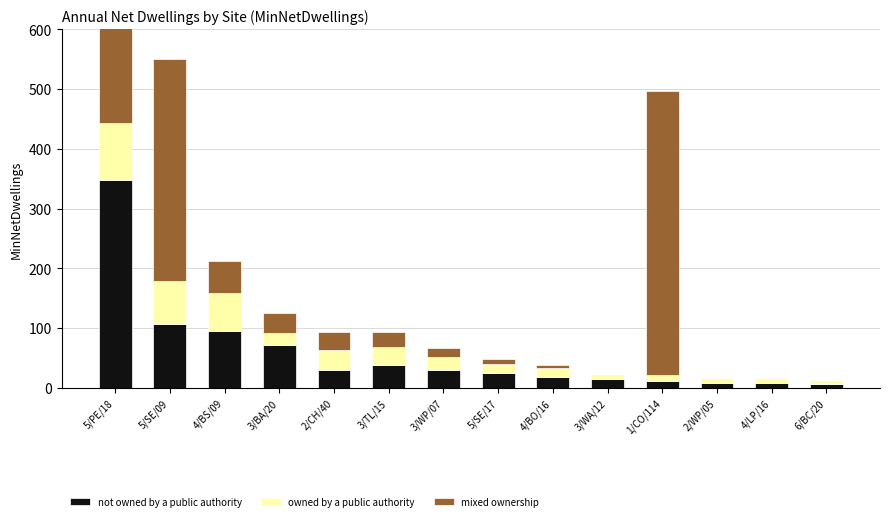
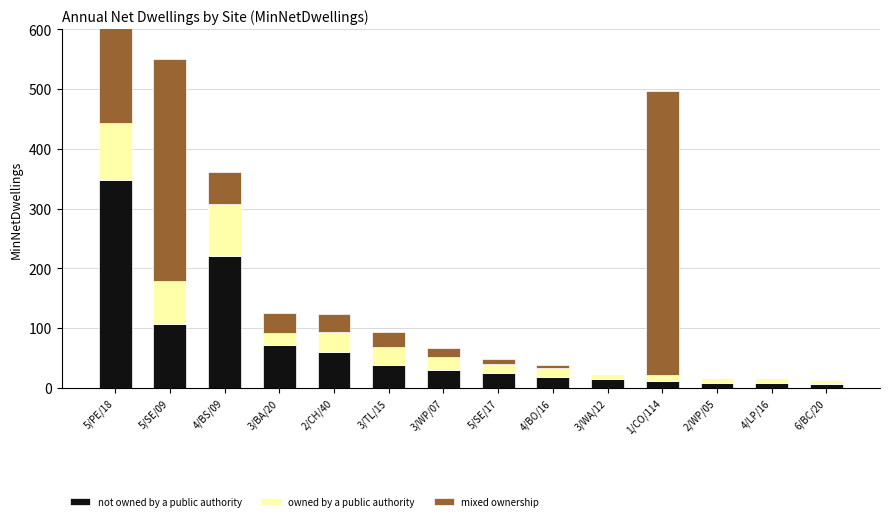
not owned by a public authority, 4/BS/09: 100 -> 220
owned by a public authority, 4/BS/09: 60 -> 90
not owned by a public authority, 2/CH/40: 30 -> 60
